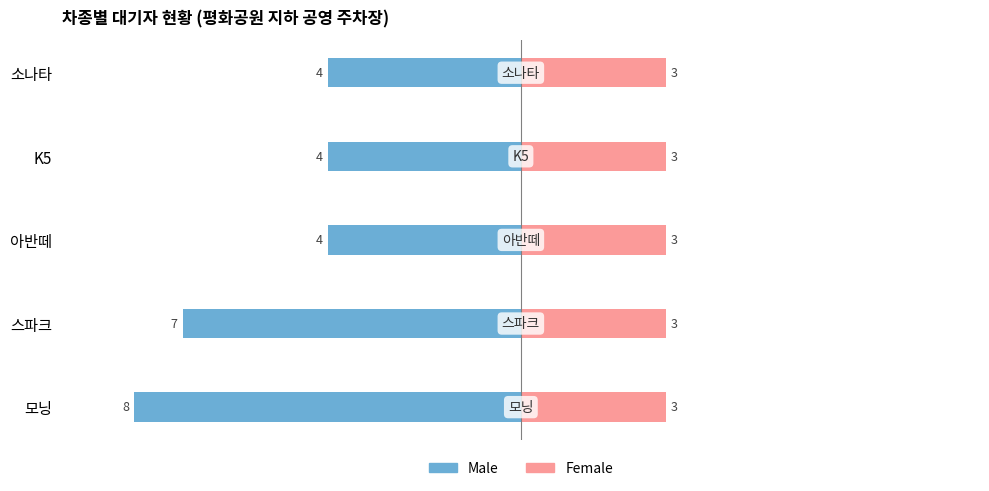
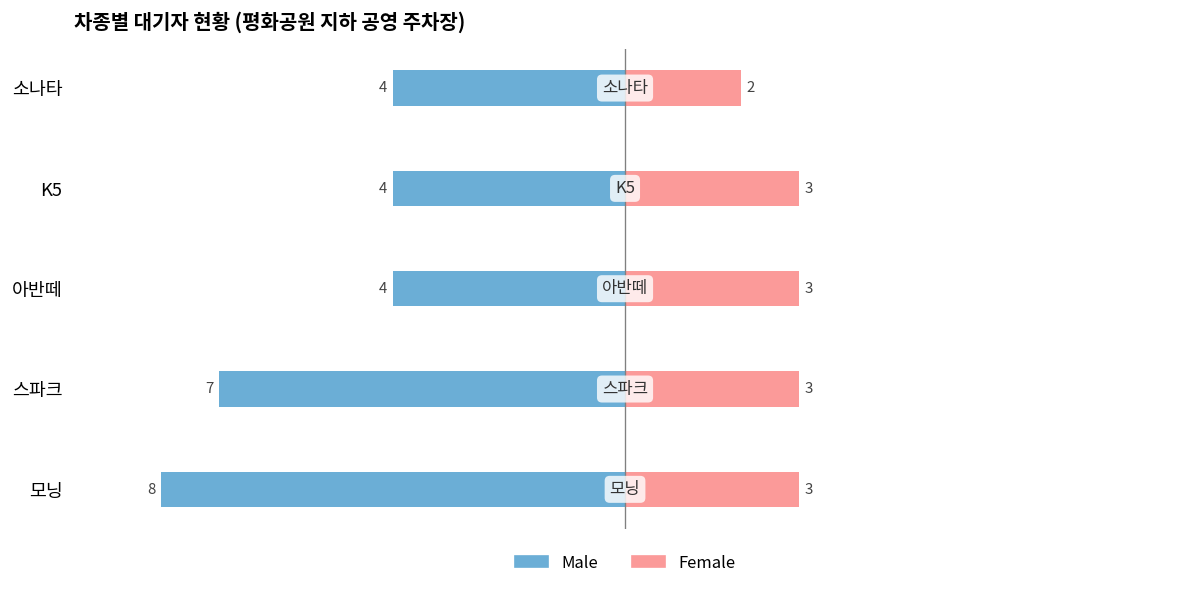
Female, 소나타: 3 -> 2
